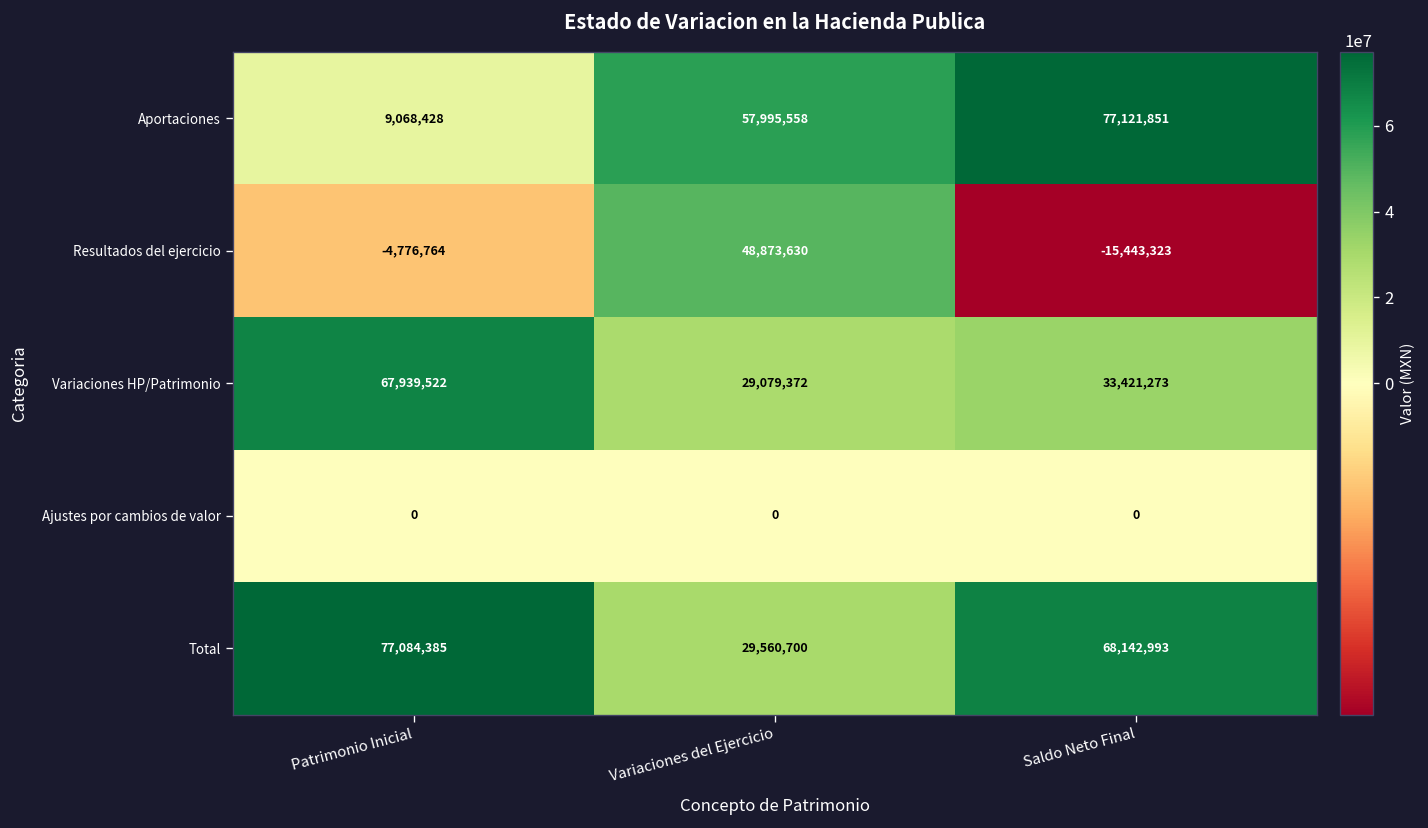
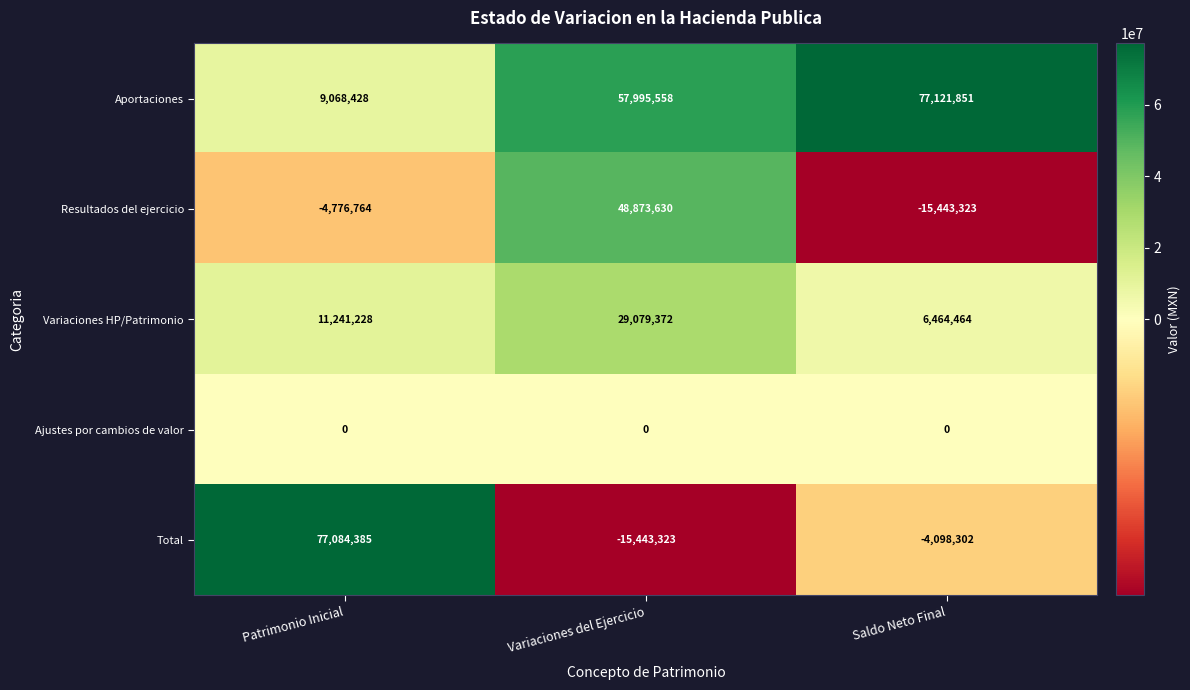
Variaciones HP/Patrimonio, Patrimonio Inicial: 67,939,522 -> 11,241,228
Variaciones HP/Patrimonio, Saldo Neto Final: 33,421,273 -> 6,464,464
Total, Variaciones del Ejercicio: 29,560,700 -> -15,443,323
Total, Saldo Neto Final: 68,142,993 -> -4,098,302
